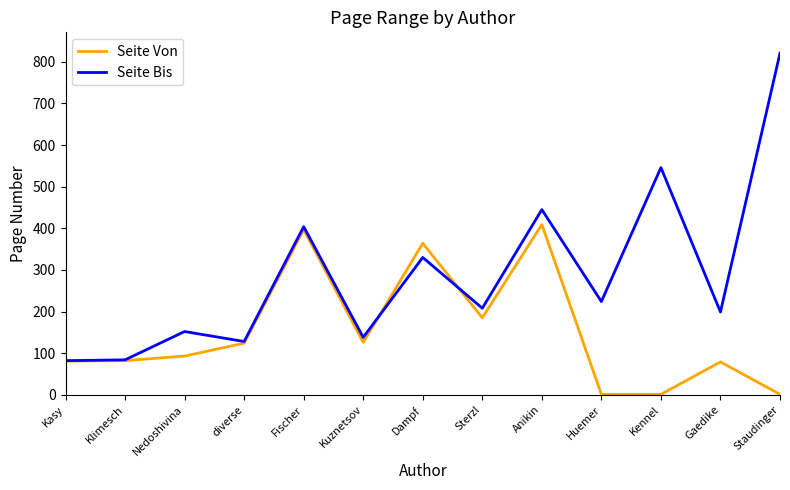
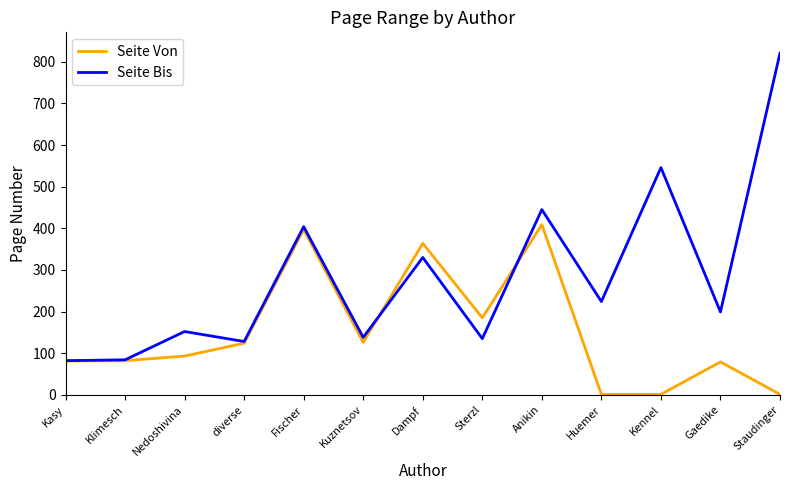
Seite Bis, Sterzl: 210 -> 140
